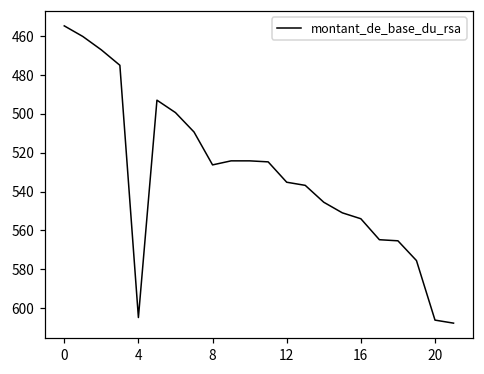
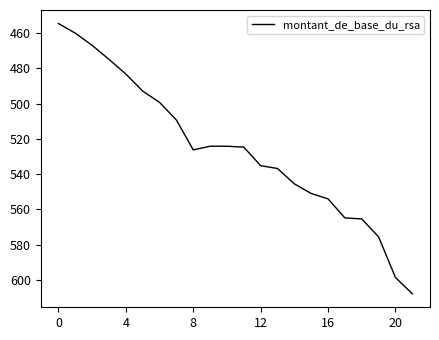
4: 605 -> 483
20: 606 -> 599
